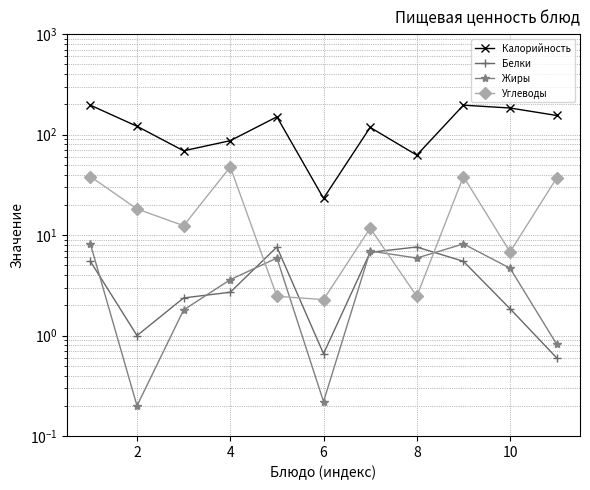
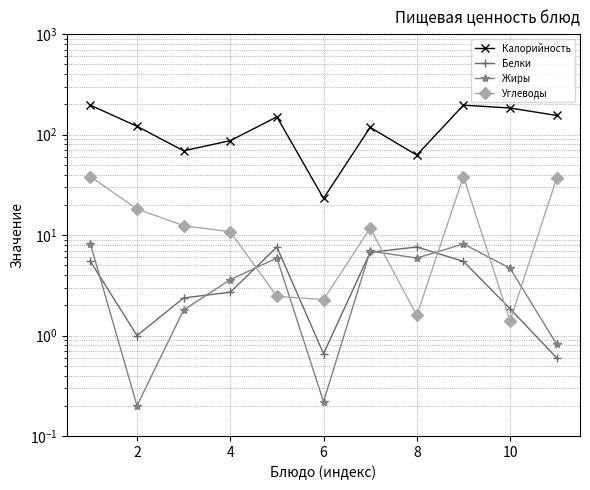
Углеводы, 4: 50 -> 11
Углеводы, 8: 2.5 -> 1.6
Углеводы, 10: 7 -> 1.4
